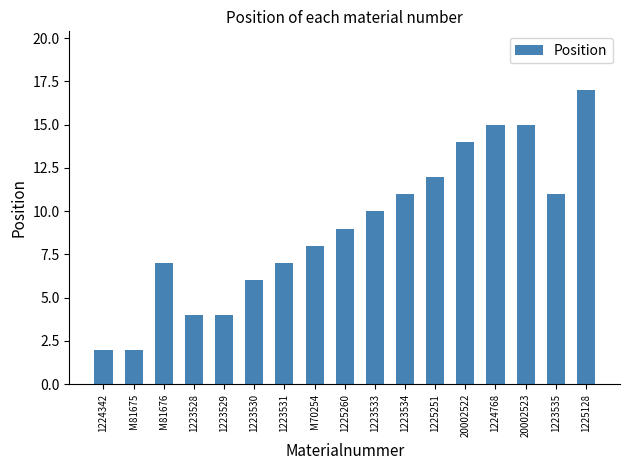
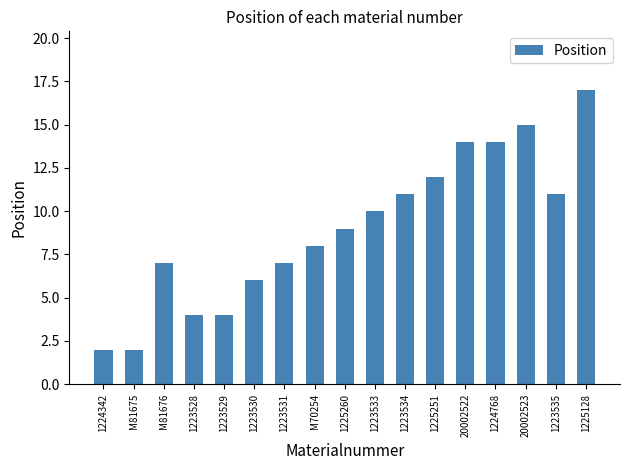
1224768: 15 -> 14
